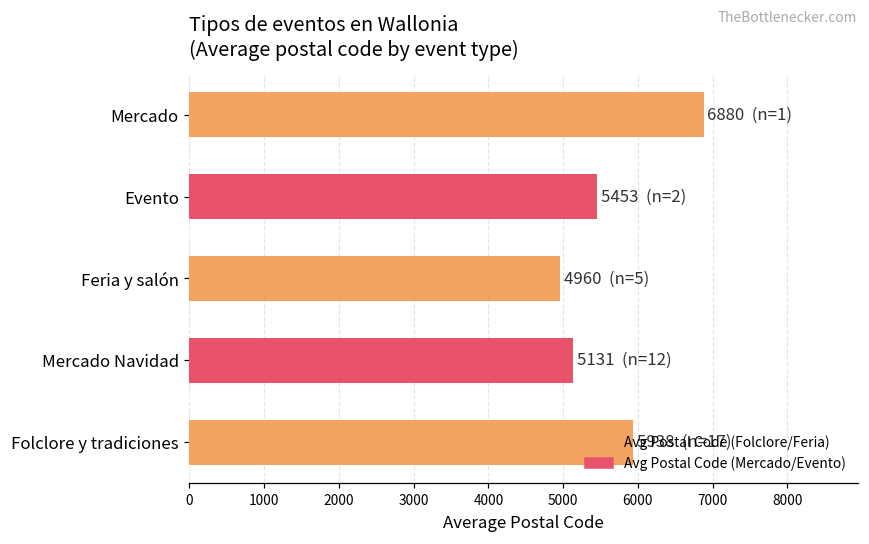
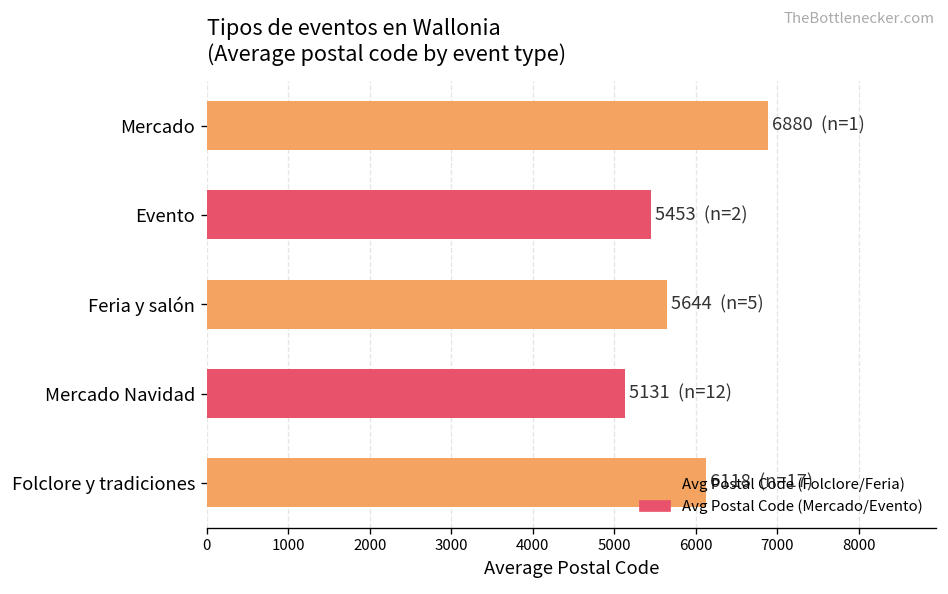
Feria y salón: 4960 -> 5644
Folclore y tradiciones: 5938 -> 6118
